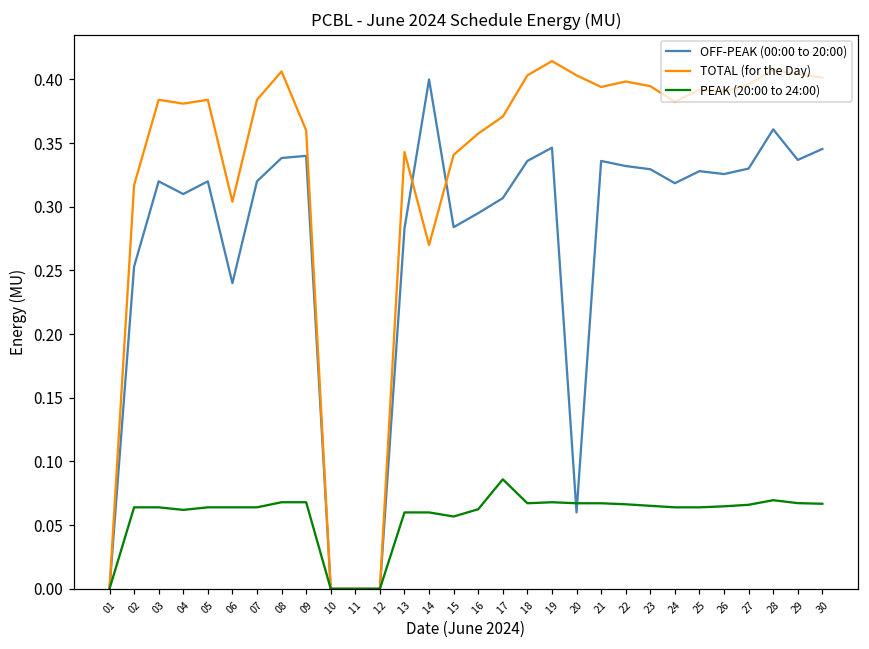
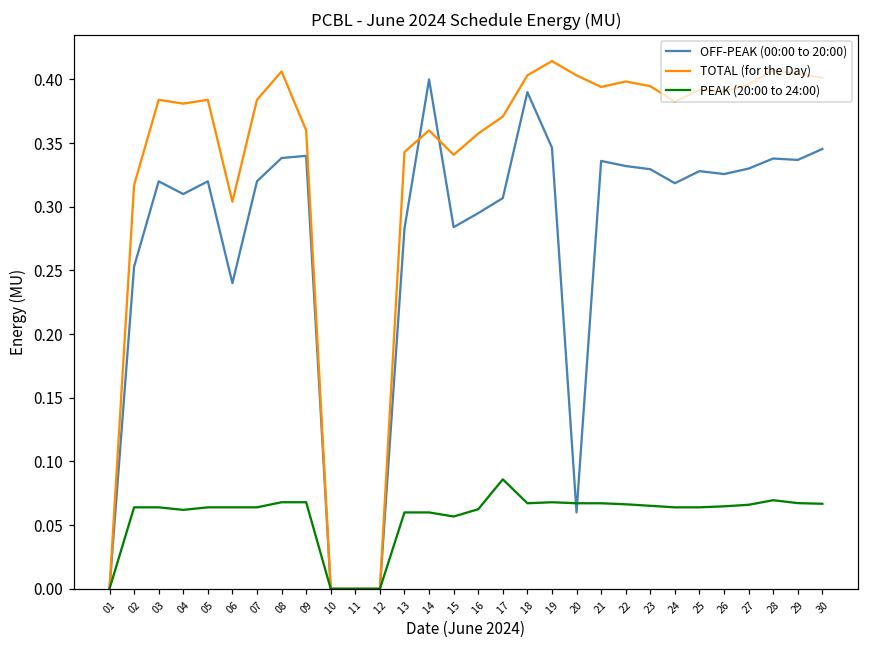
TOTAL (for the Day), 14: 0.27 -> 0.36
OFF-PEAK (00:00 to 20:00), 18: 0.336 -> 0.390
OFF-PEAK (00:00 to 20:00), 28: 0.361 -> 0.338
